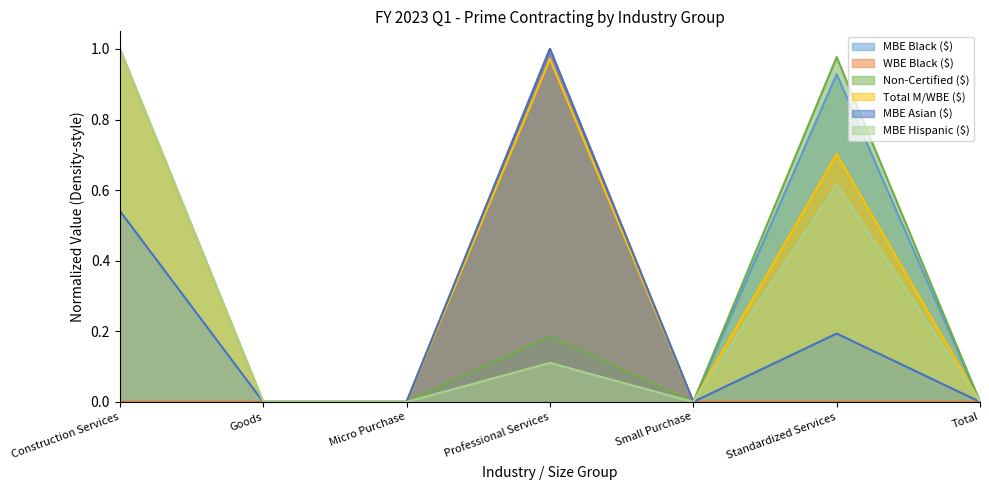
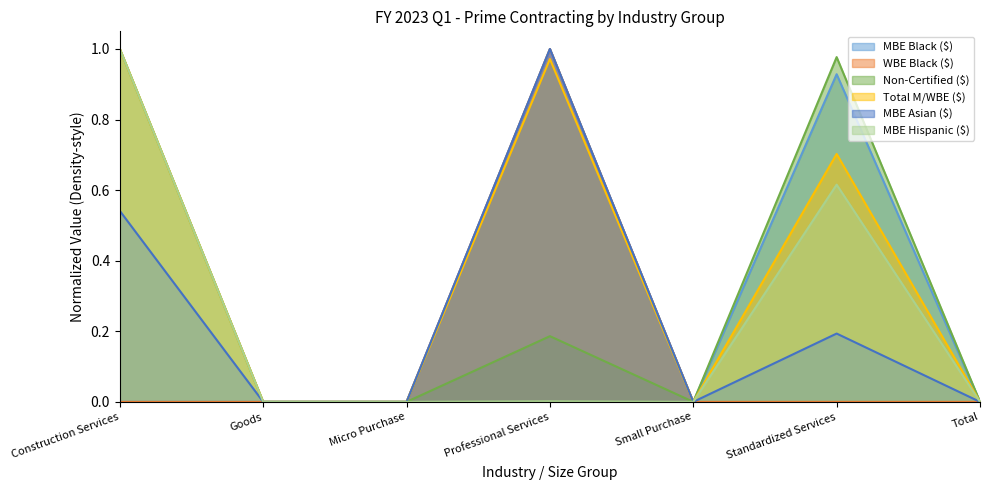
MBE Hispanic ($), Professional Services: 0.11 -> 0.00
